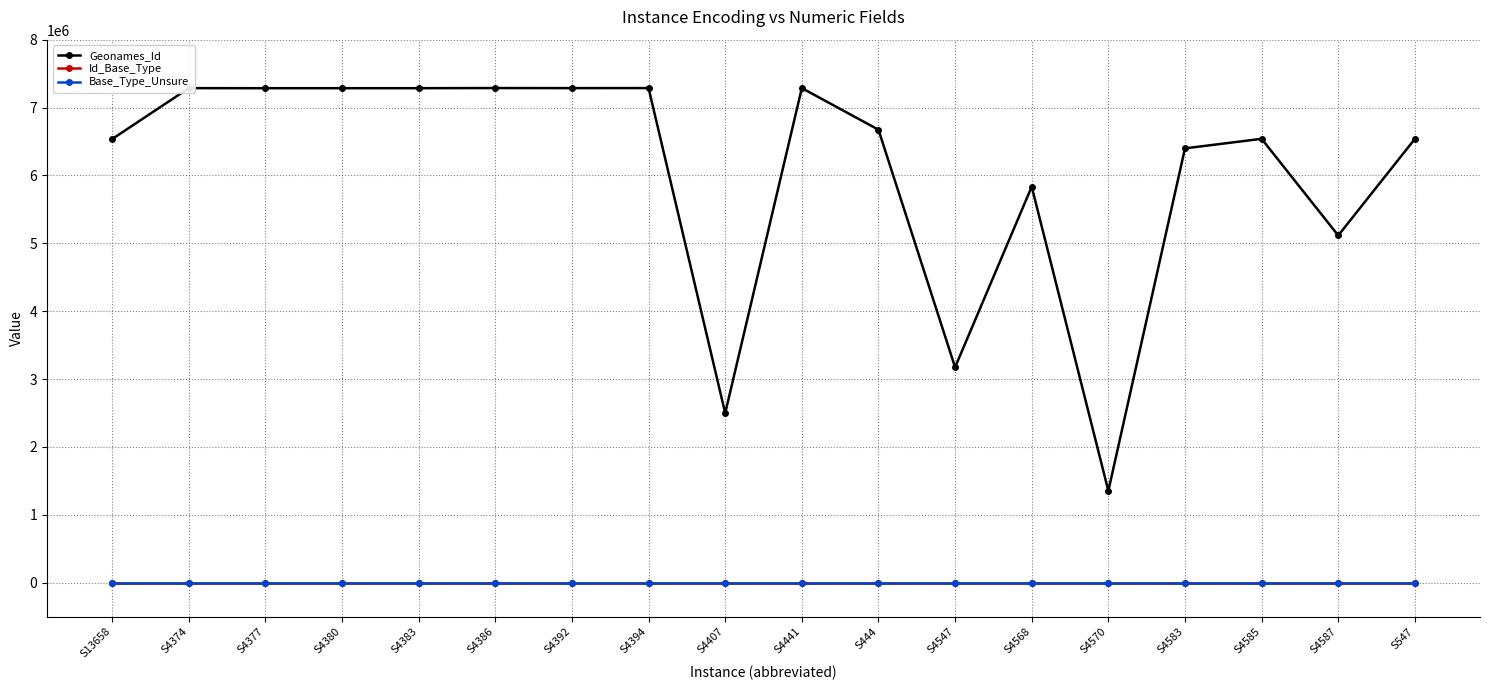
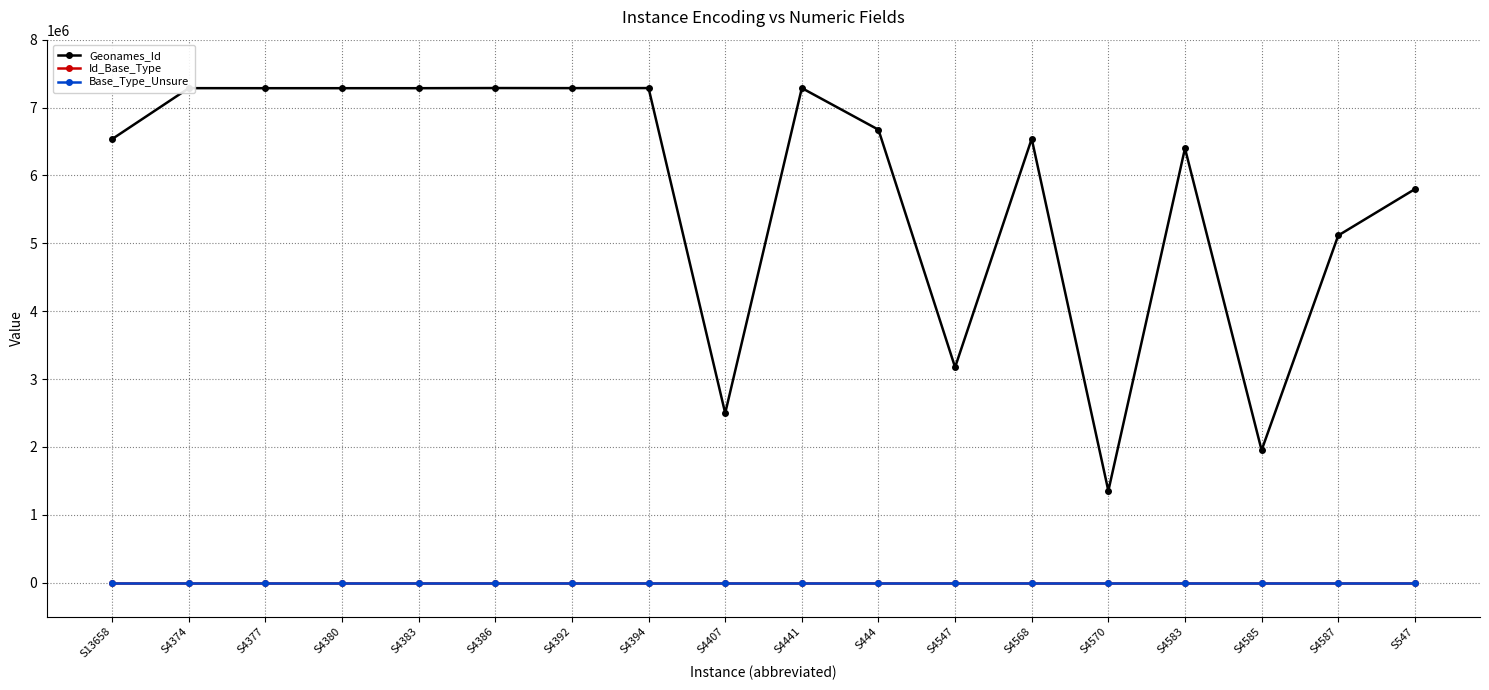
Geonames_Id, S4568: 5800000 -> 6500000
Geonames_Id, S4585: 6500000 -> 2000000
Geonames_Id, S547: 6500000 -> 5800000
